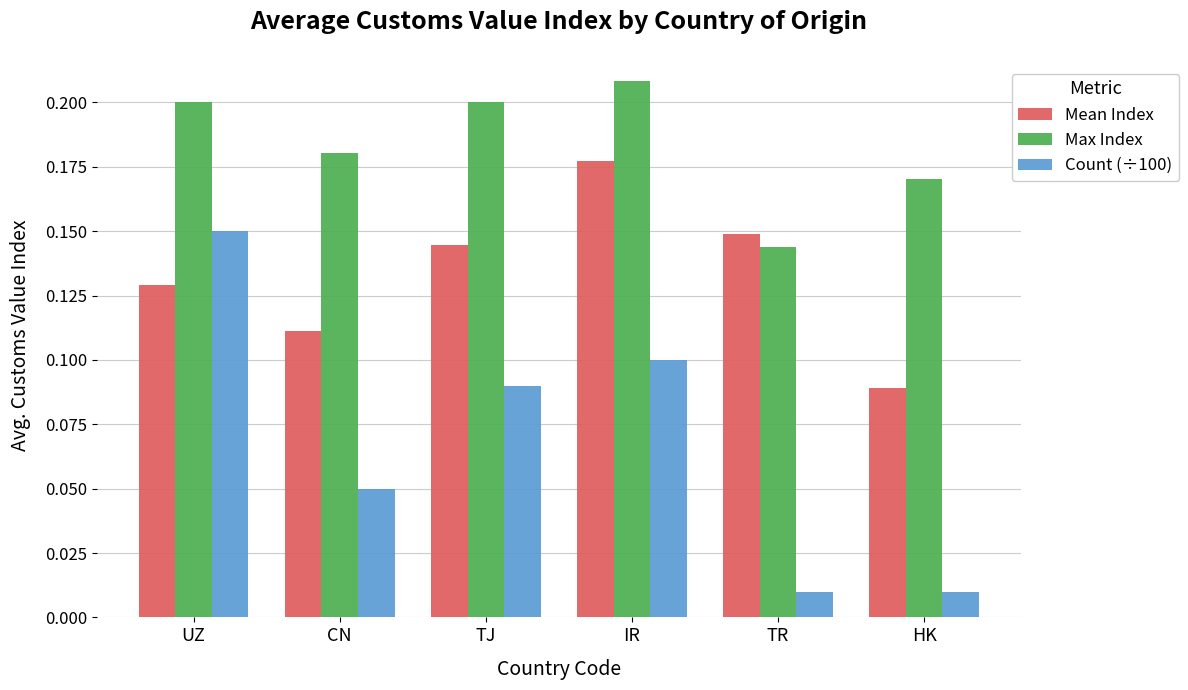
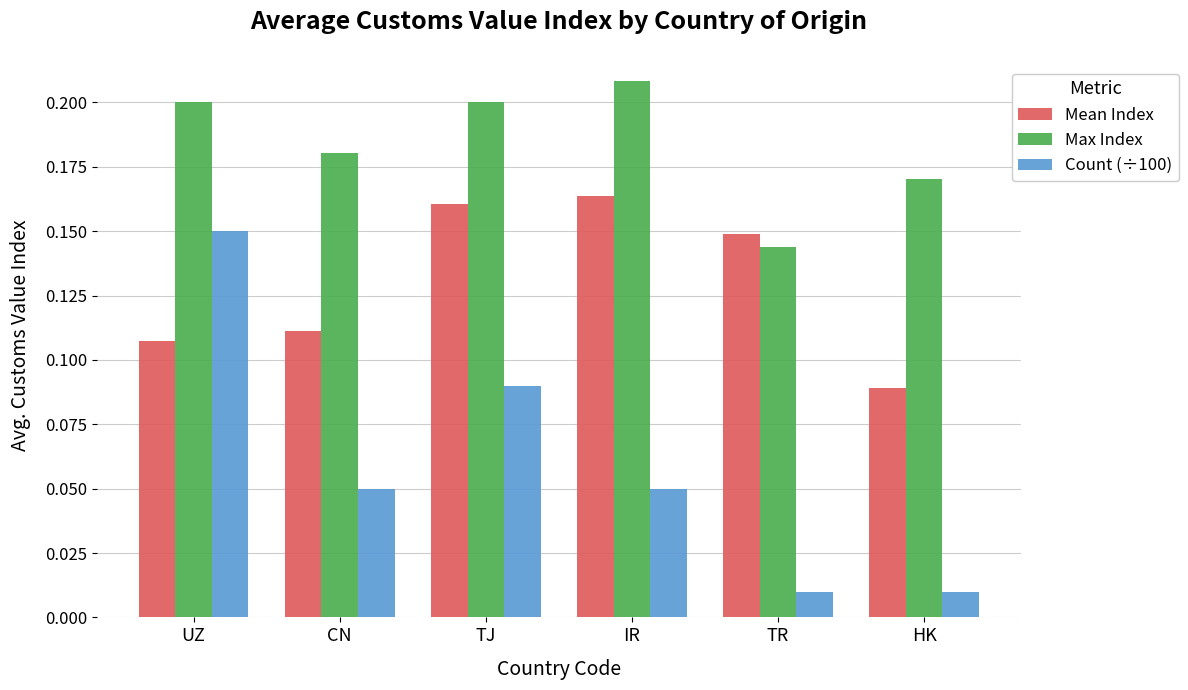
Mean Index, UZ: 0.129 -> 0.107
Mean Index, TJ: 0.145 -> 0.161
Mean Index, IR: 0.177 -> 0.164
Count (÷100), IR: 0.100 -> 0.050
